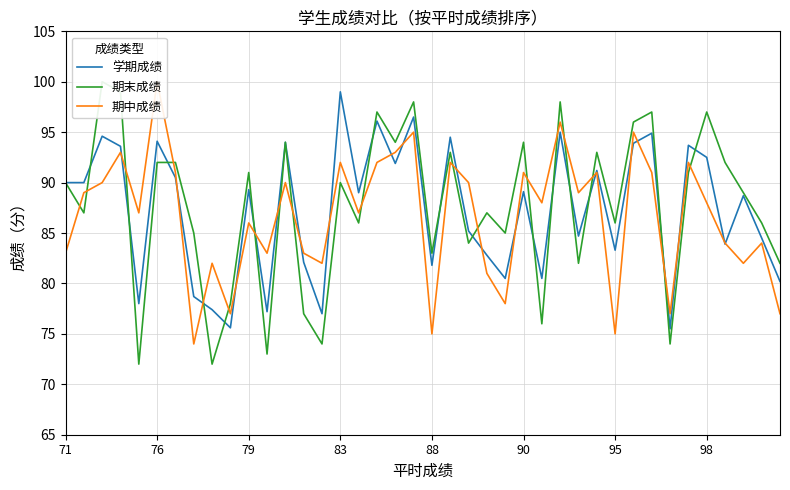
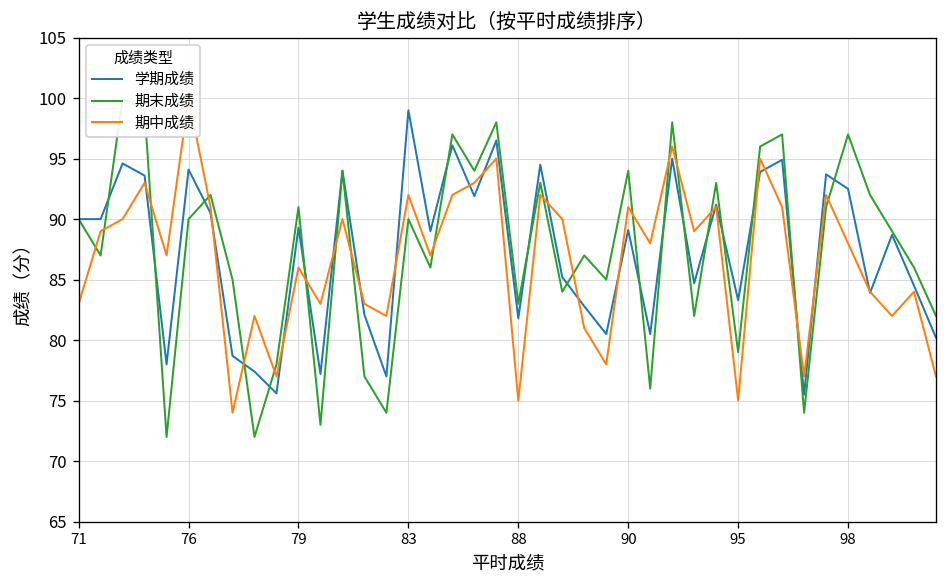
期末成绩, 76: 92 -> 90
期末成绩, 95: 86 -> 79
